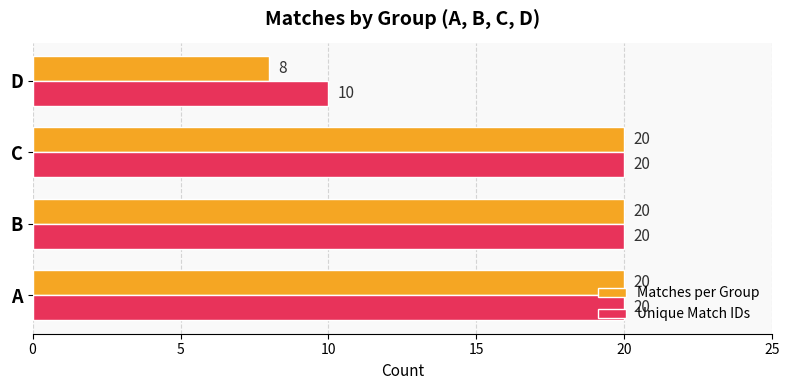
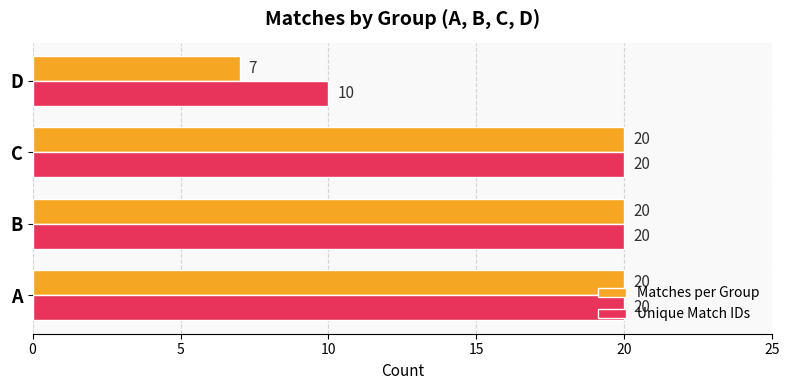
Matches per Group, D: 8 -> 7
